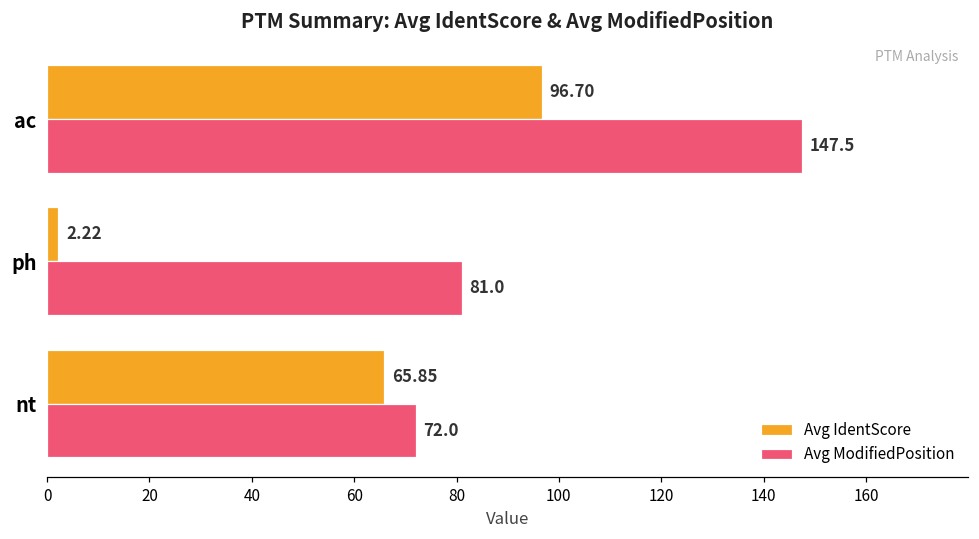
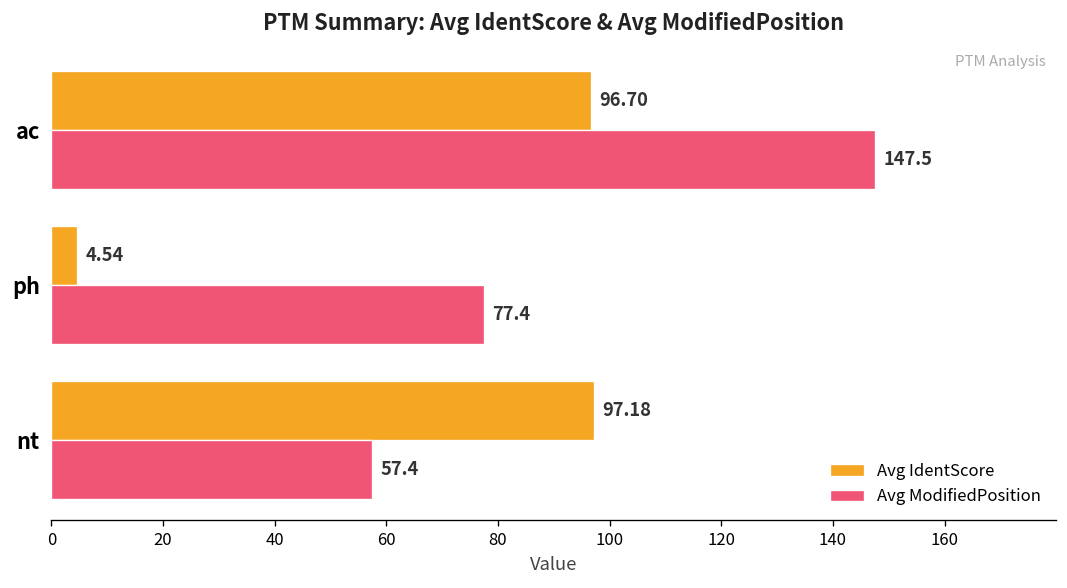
Avg IdentScore, ph: 2.22 -> 4.54
Avg ModifiedPosition, ph: 81.0 -> 77.4
Avg IdentScore, nt: 65.85 -> 97.18
Avg ModifiedPosition, nt: 72.0 -> 57.4
